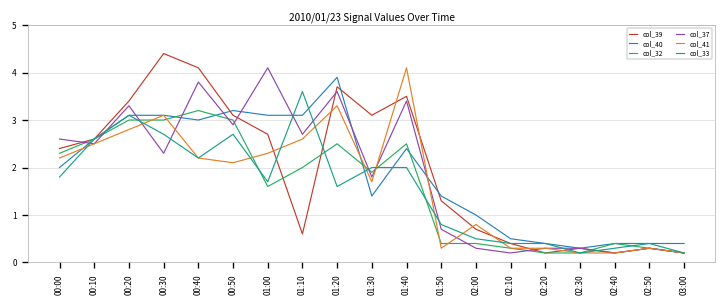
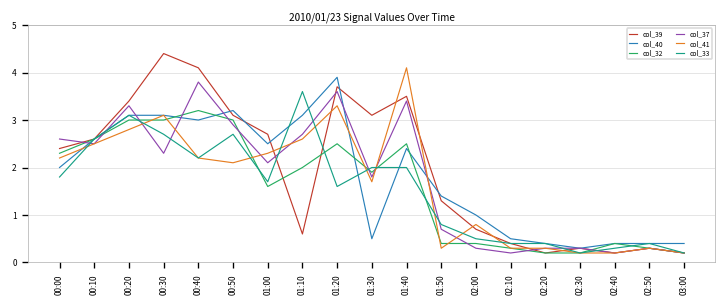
col_40, 01:00: 3.1 -> 2.5
col_37, 01:00: 4.1 -> 2.1
col_40, 01:30: 1.4 -> 0.5
